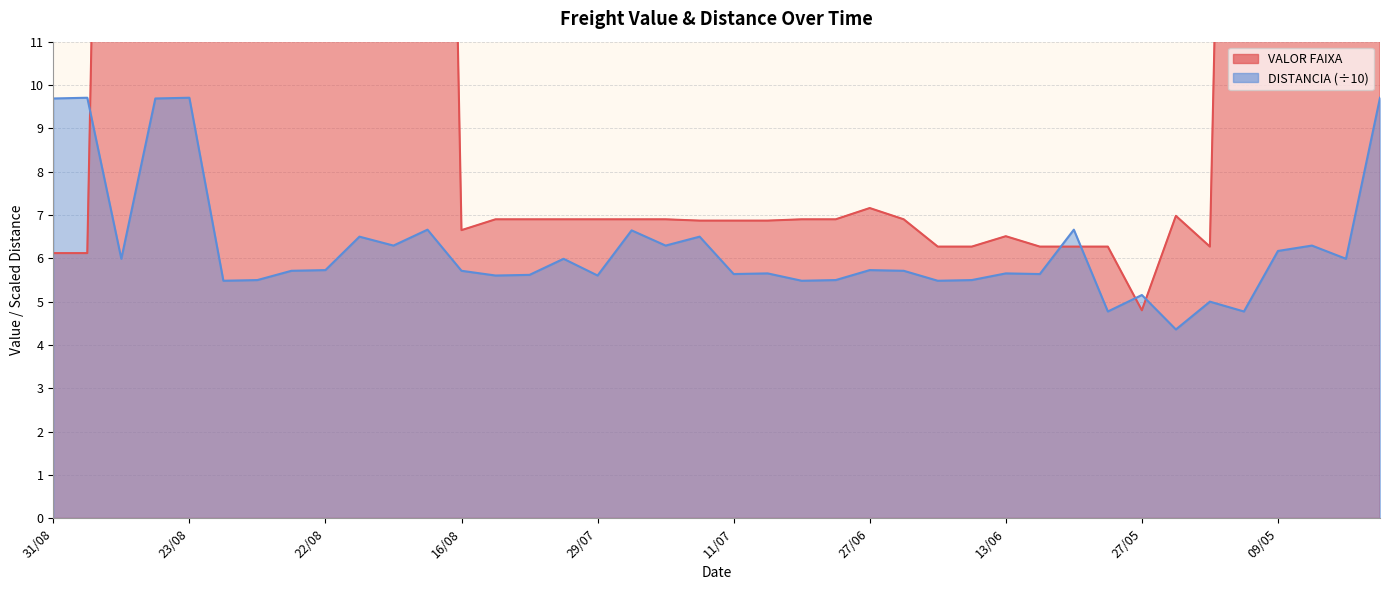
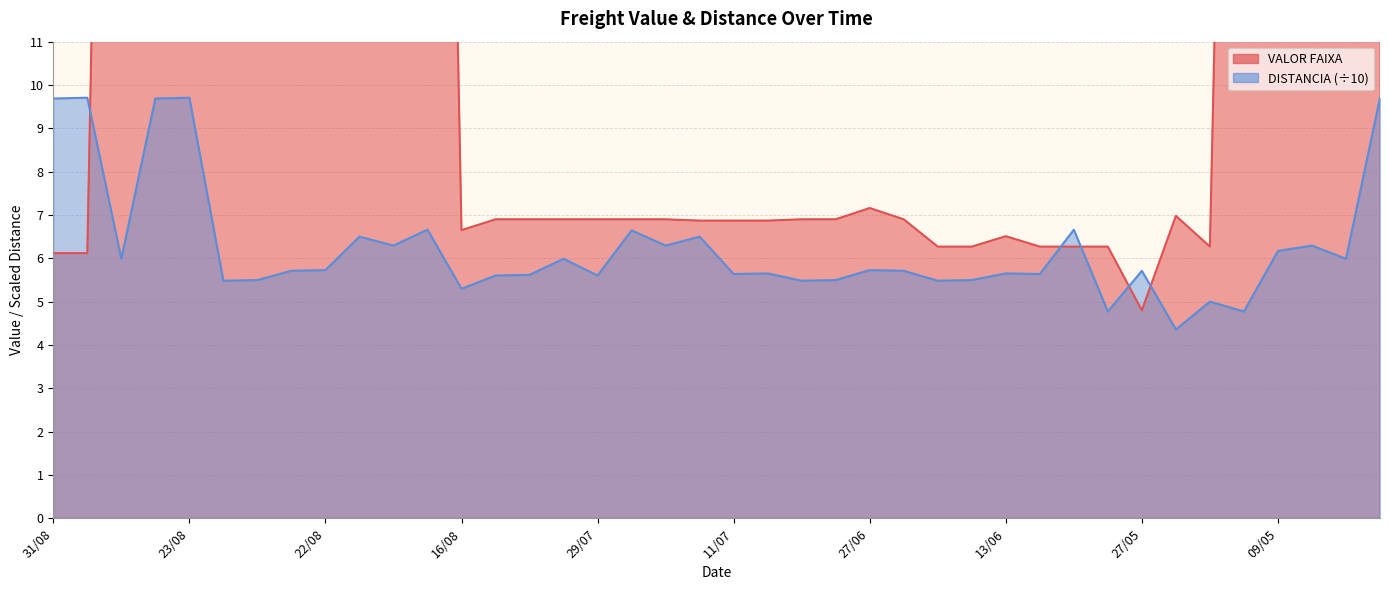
DISTANCIA (÷10), 16/08: 5.7 -> 5.3
DISTANCIA (÷10), 27/05: 5.2 -> 5.7
